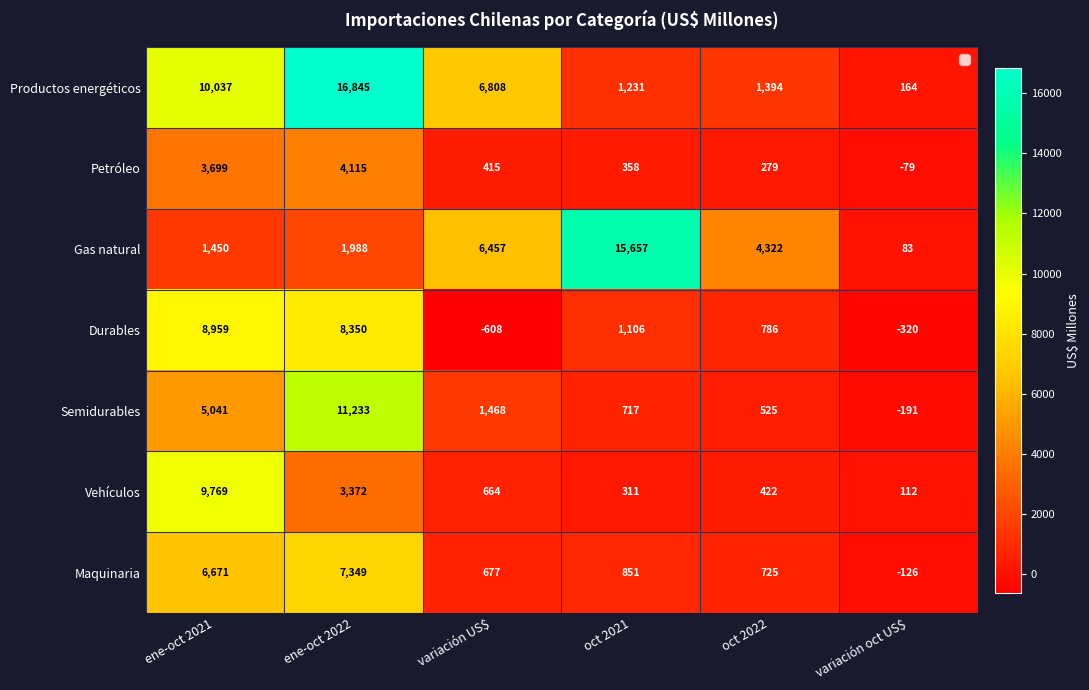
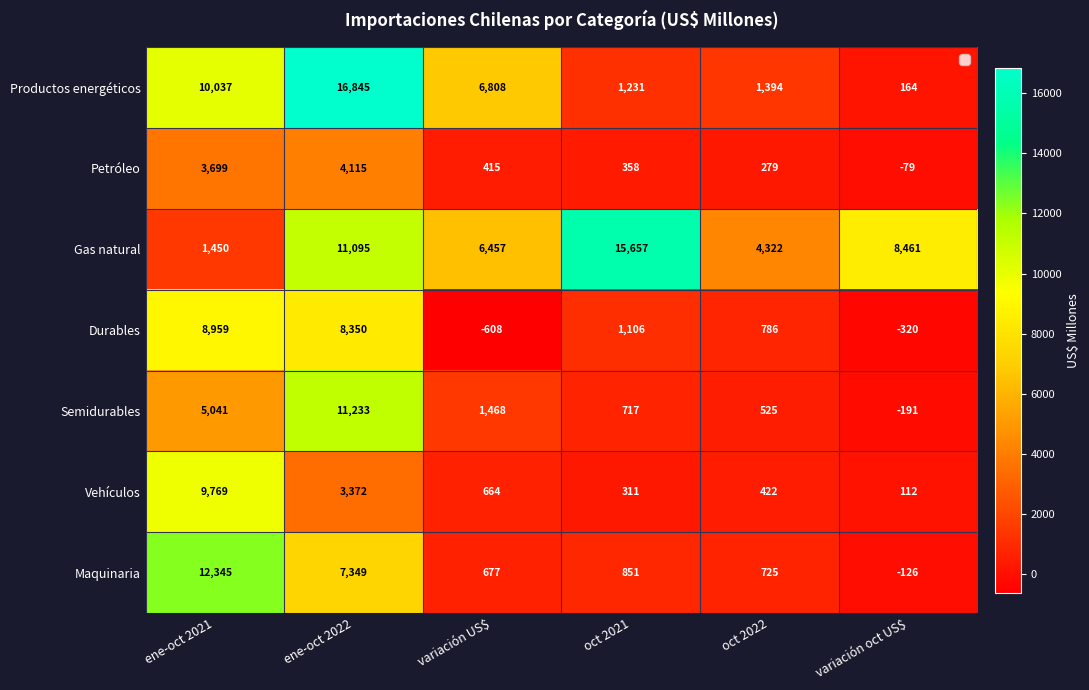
Gas natural, ene-oct 2022: 1,988 -> 11,095
Gas natural, variación oct US$: 83 -> 8,461
Maquinaria, ene-oct 2021: 6,671 -> 12,345
